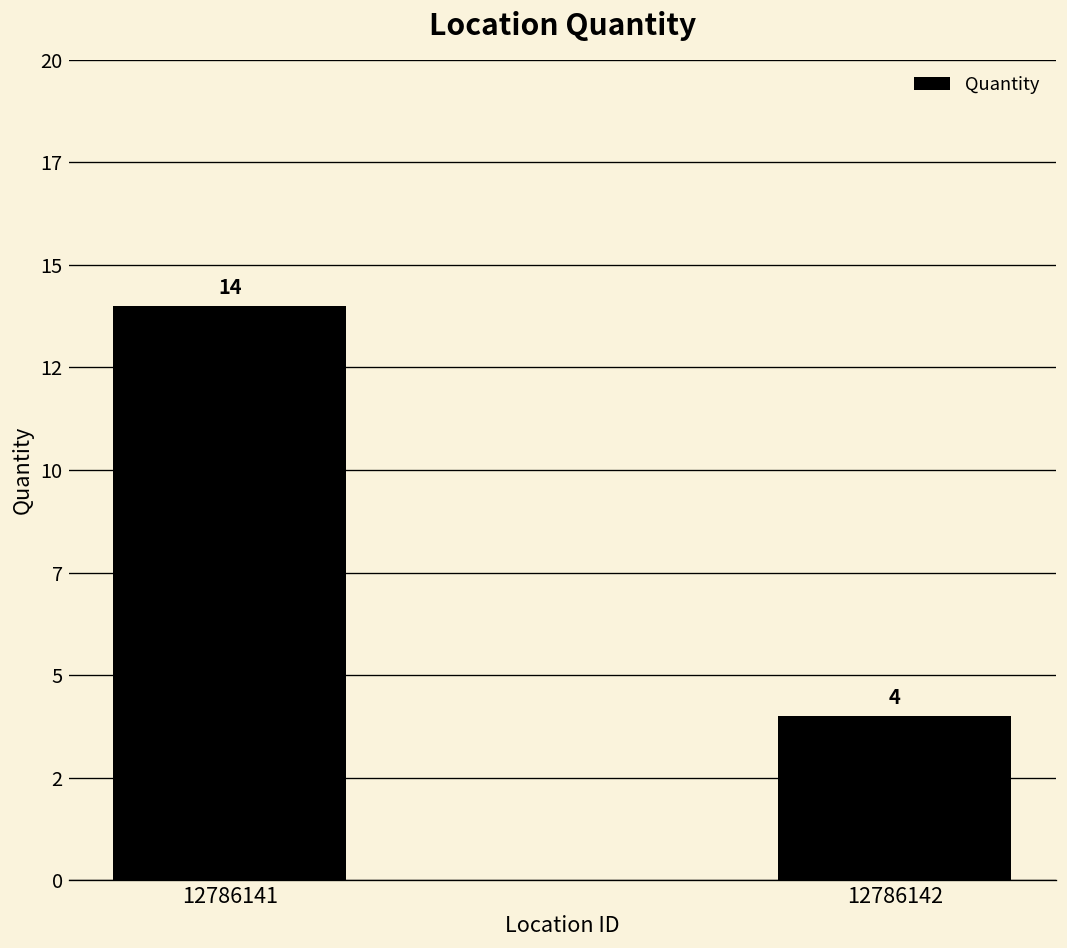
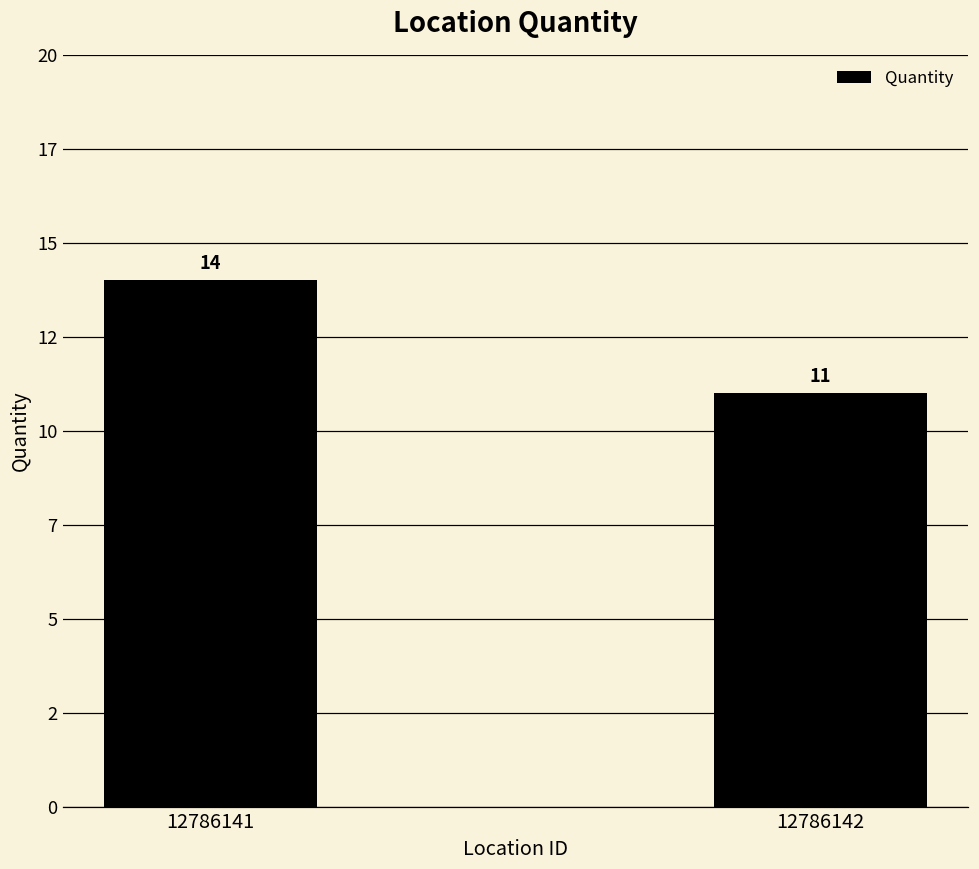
12786142: 4 -> 11
